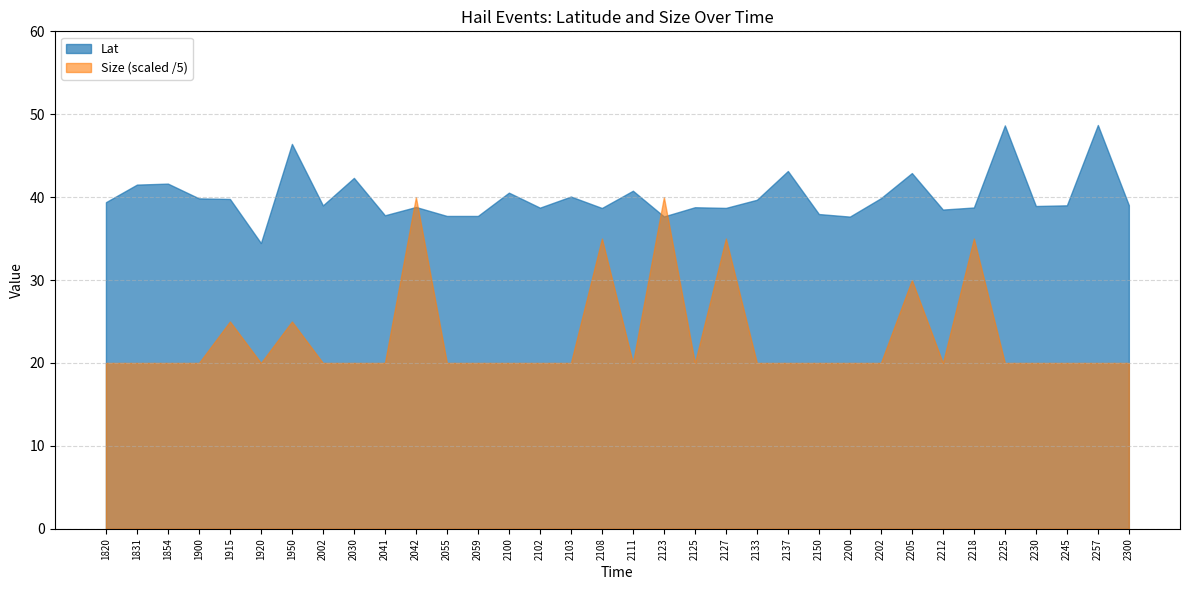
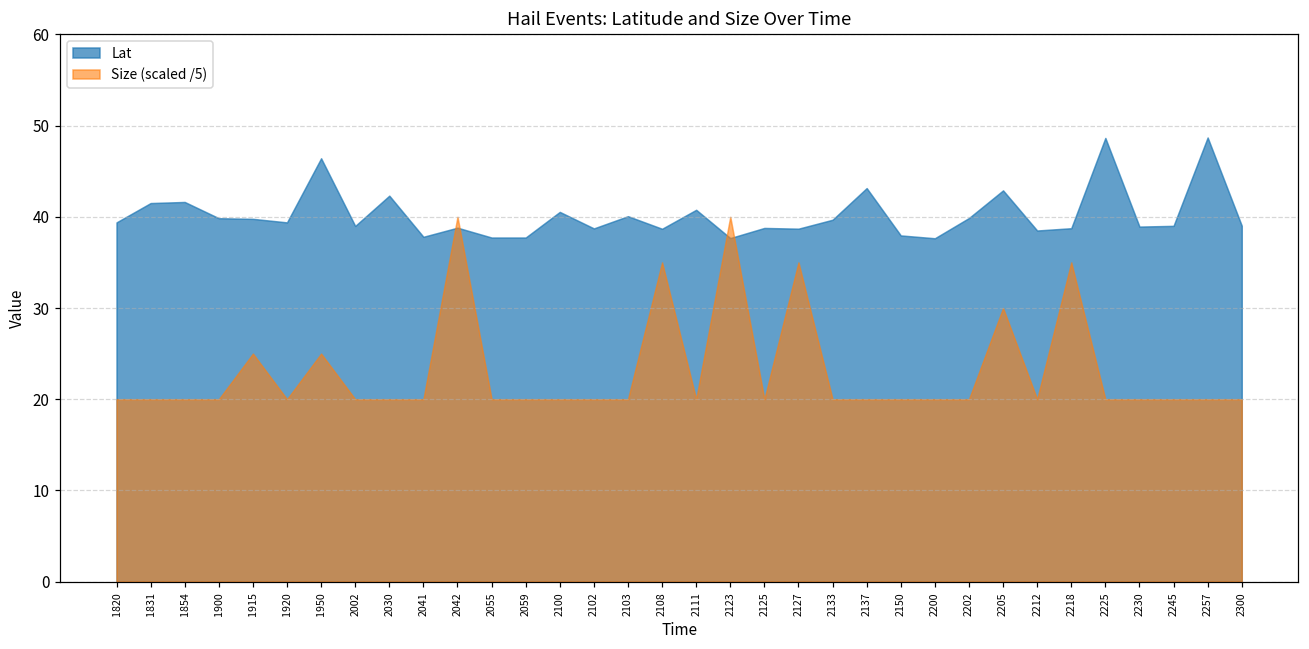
Lat, 1920: 34 -> 39
